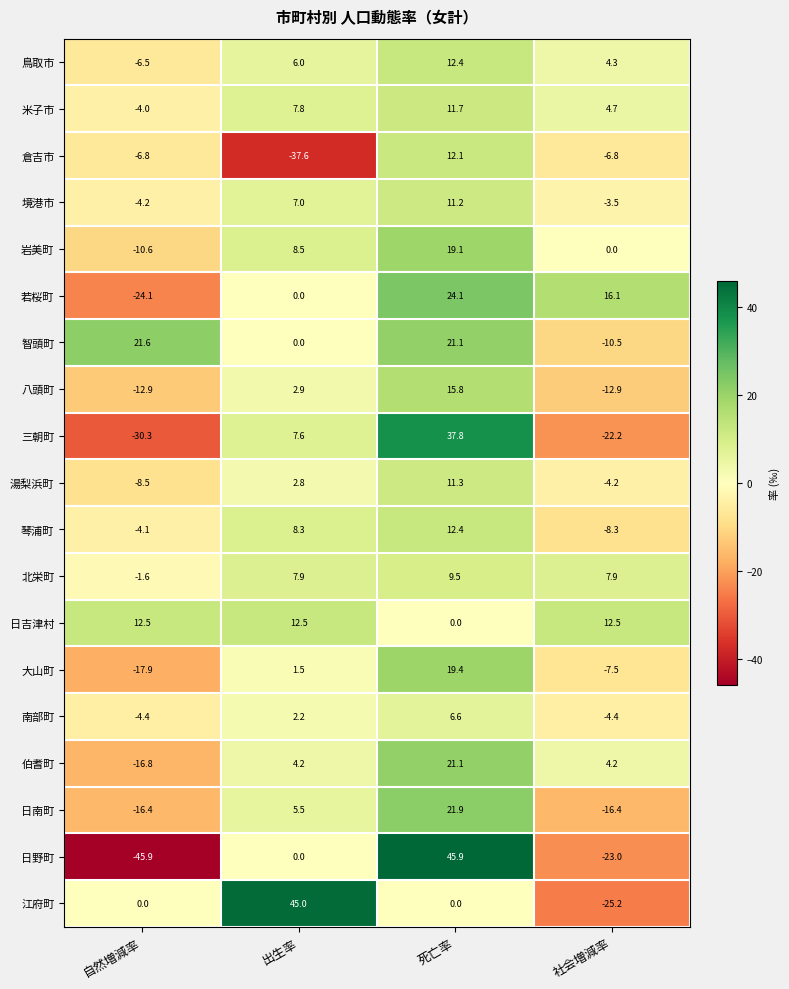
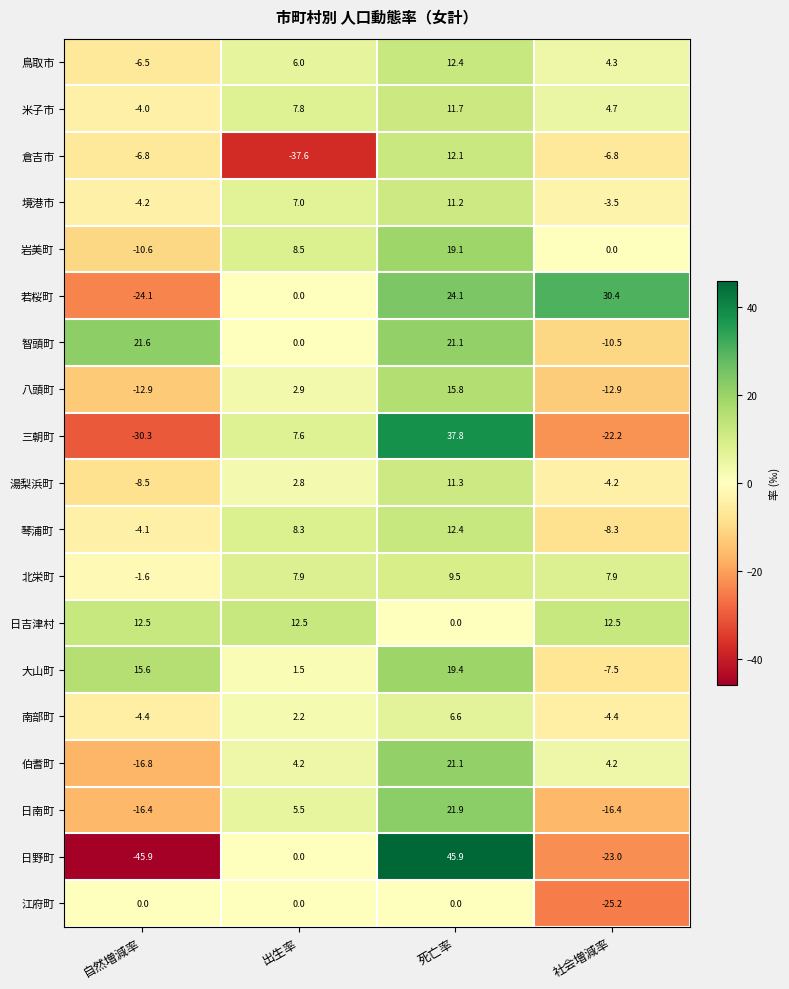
若桜町, 社会増減率: 16.1 -> 30.4
大山町, 自然増減率: -17.9 -> 15.6
江府町, 出生率: 45.0 -> 0.0
